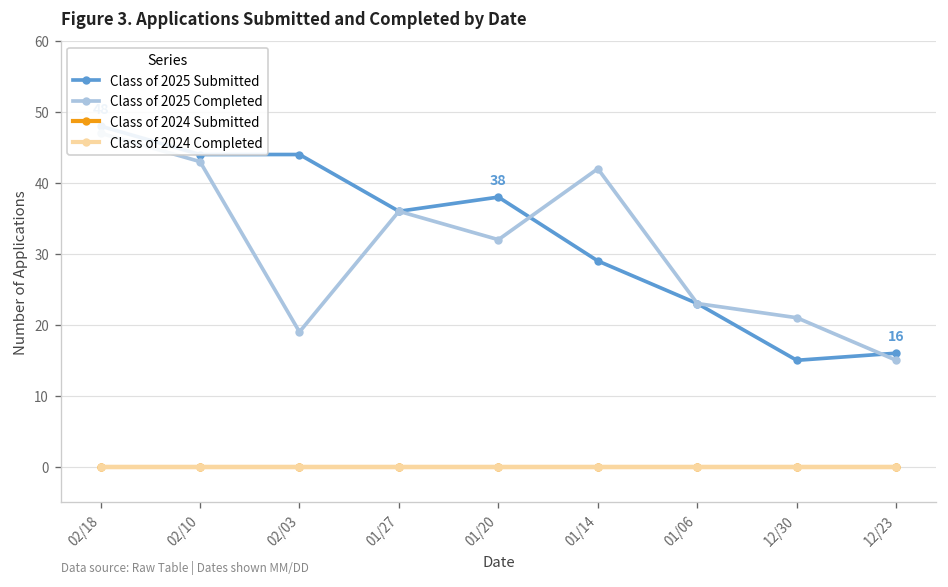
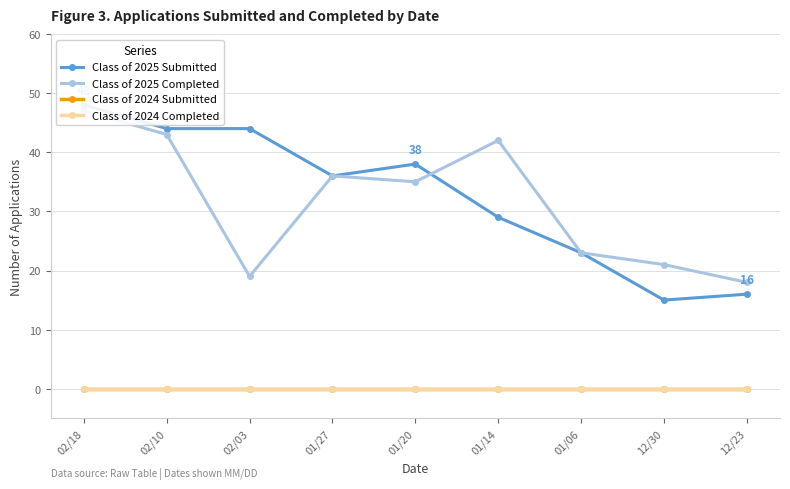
Class of 2025 Completed, 01/20: 32 -> 35
Class of 2025 Completed, 12/23: 15 -> 18
